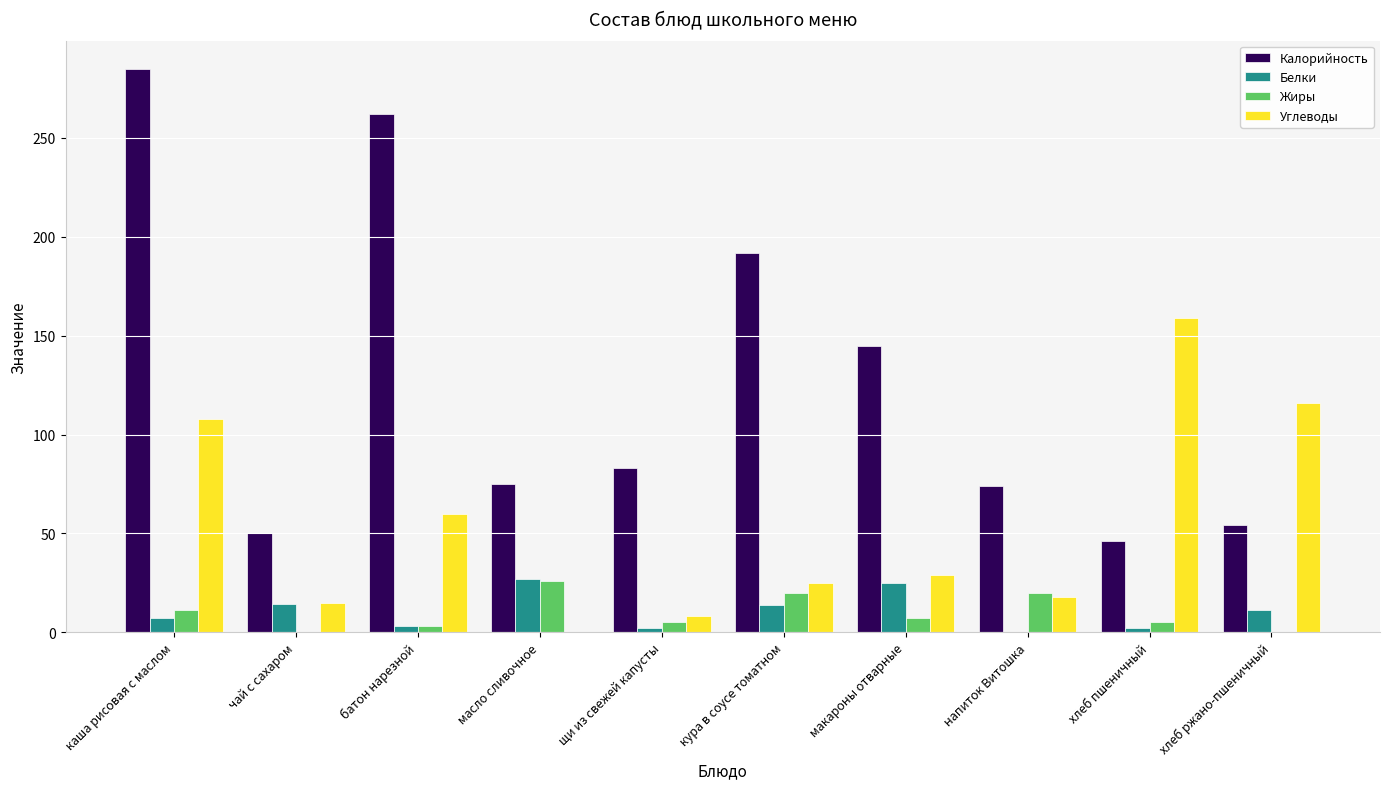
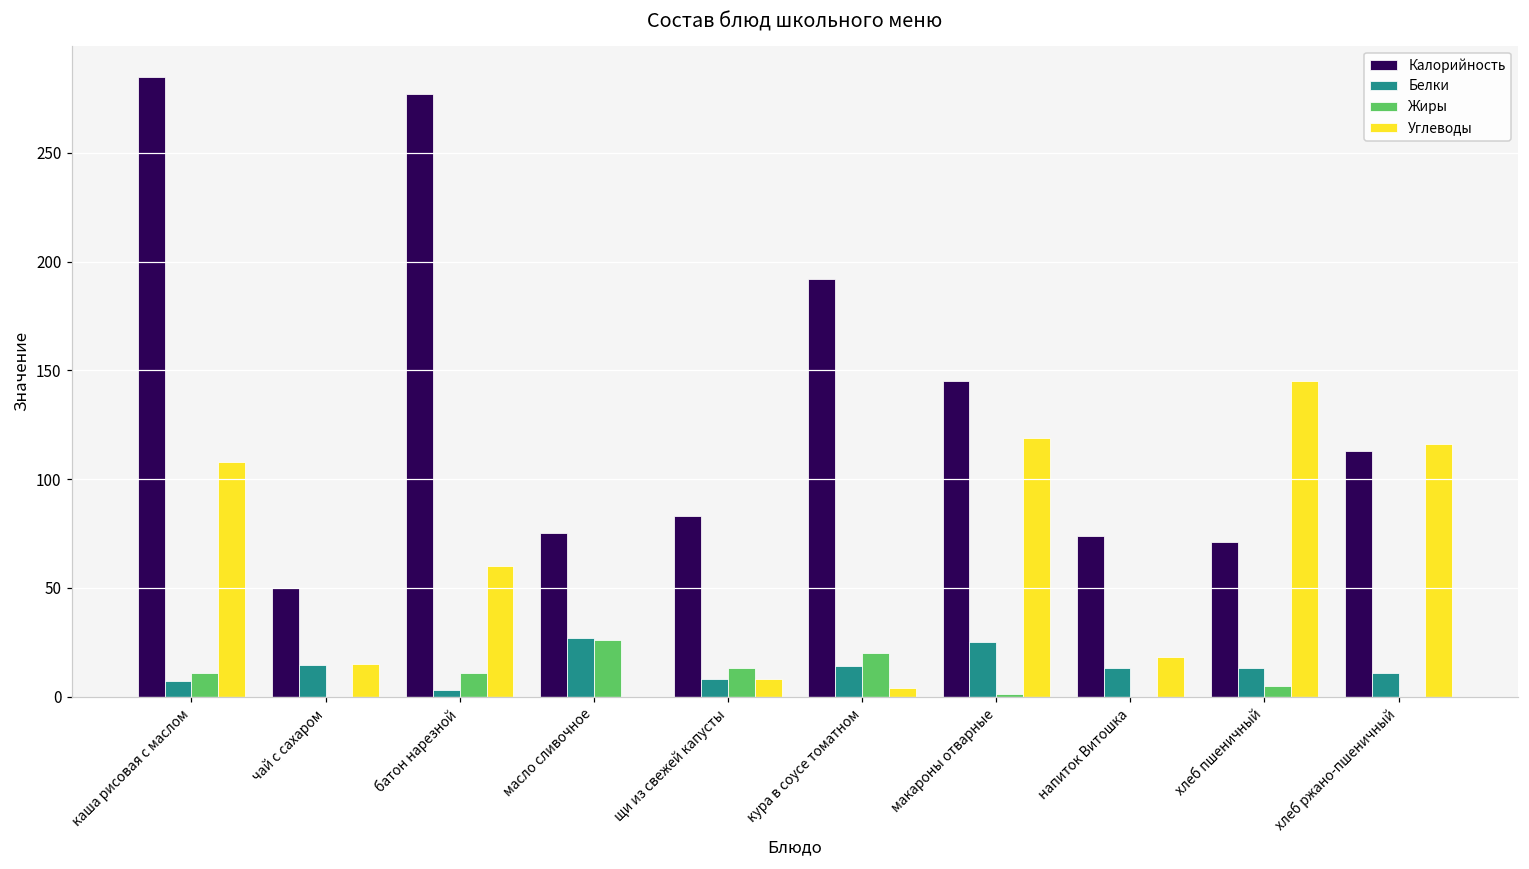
Калорийность, батон нарезной: 262 -> 277
Жиры, батон нарезной: 3 -> 11
Белки, щи из свежей капусты: 2 -> 8
Жиры, щи из свежей капусты: 5 -> 13
Углеводы, кура в соусе томатном: 25 -> 4
Жиры, макароны отварные: 7 -> 1
Углеводы, макароны отварные: 29 -> 119
Белки, напиток Витошка: 0 -> 13
Жиры, напиток Витошка: 20 -> 0
Калорийность, хлеб пшеничный: 46 -> 71
Белки, хлеб пшеничный: 2 -> 13
Углеводы, хлеб пшеничный: 159 -> 145
Калорийность, хлеб ржано-пшеничный: 54 -> 113
